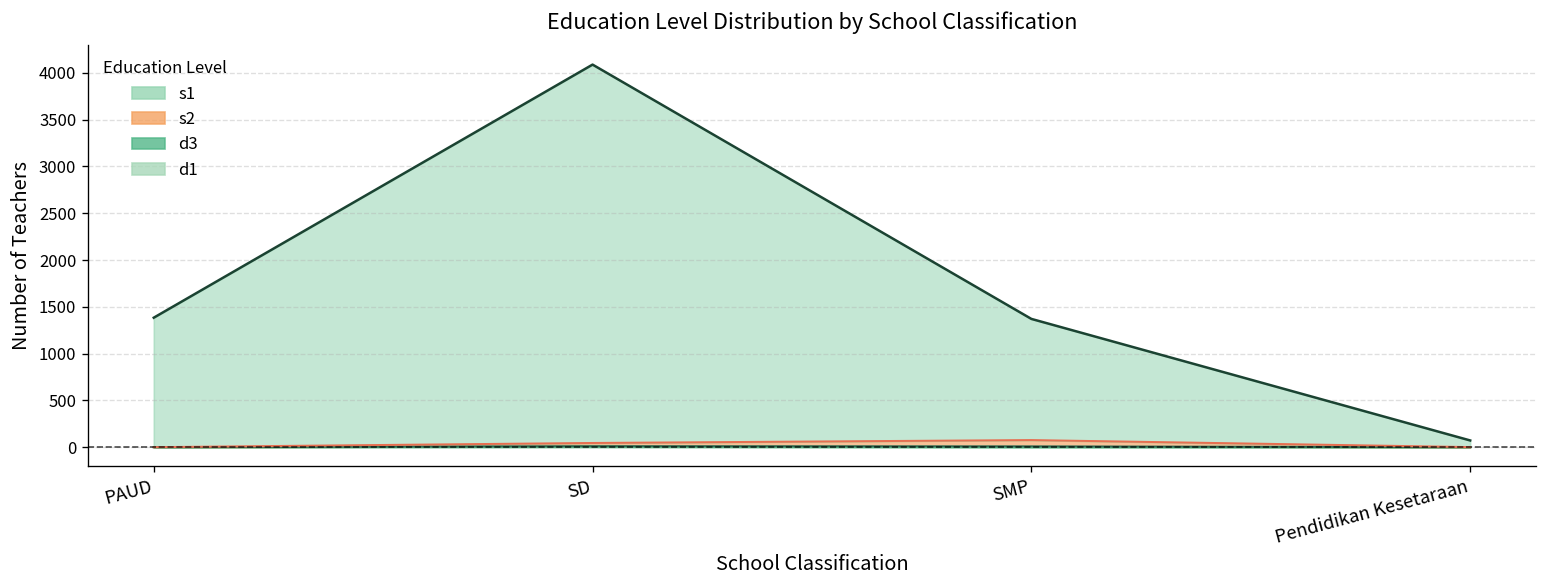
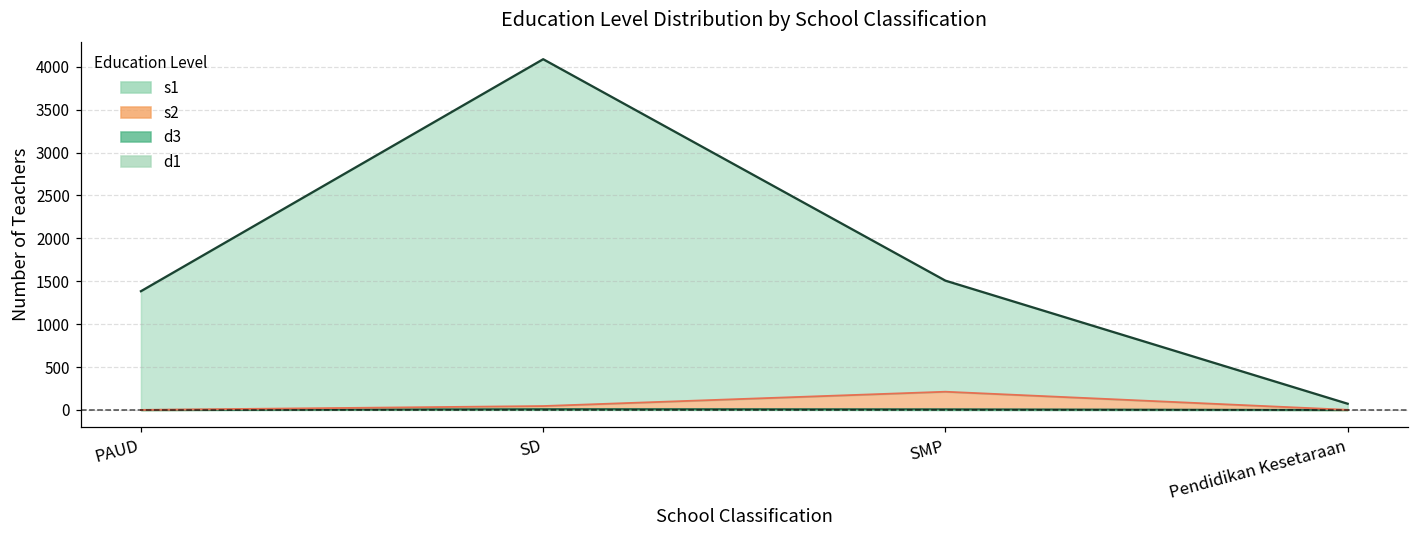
s2, SMP: 100 -> 200
